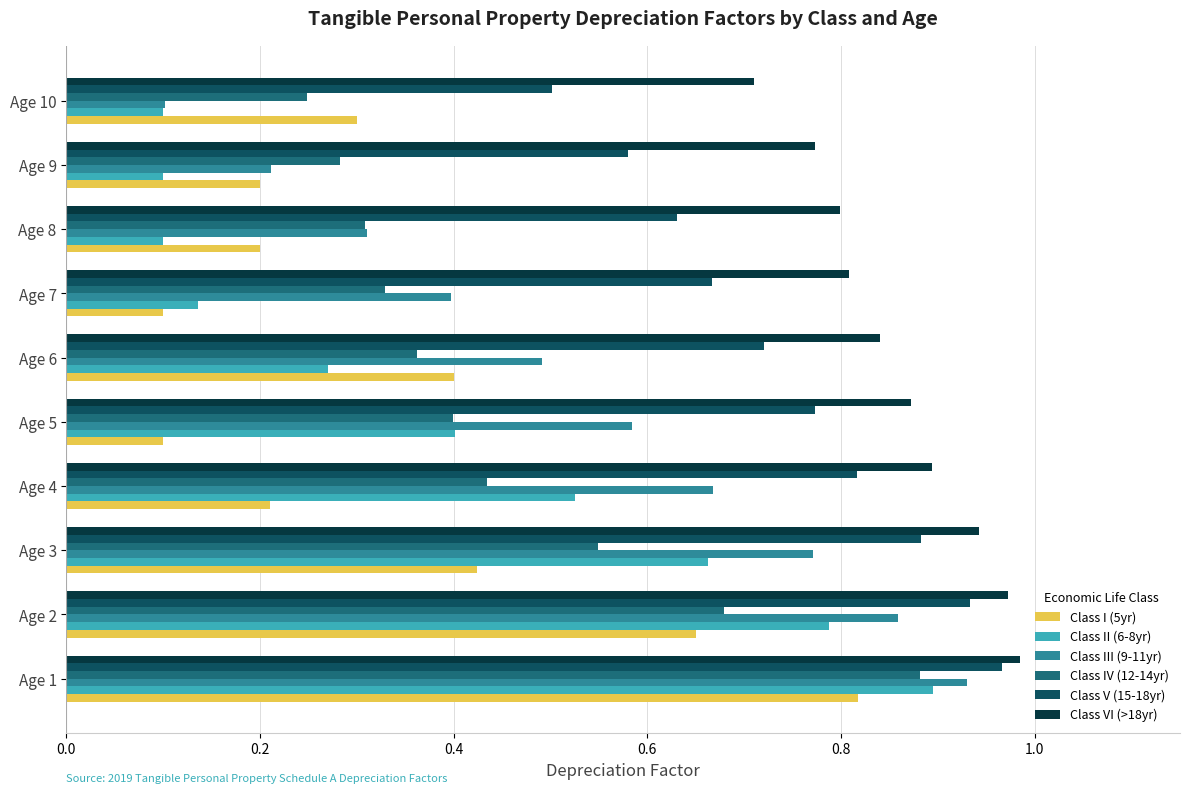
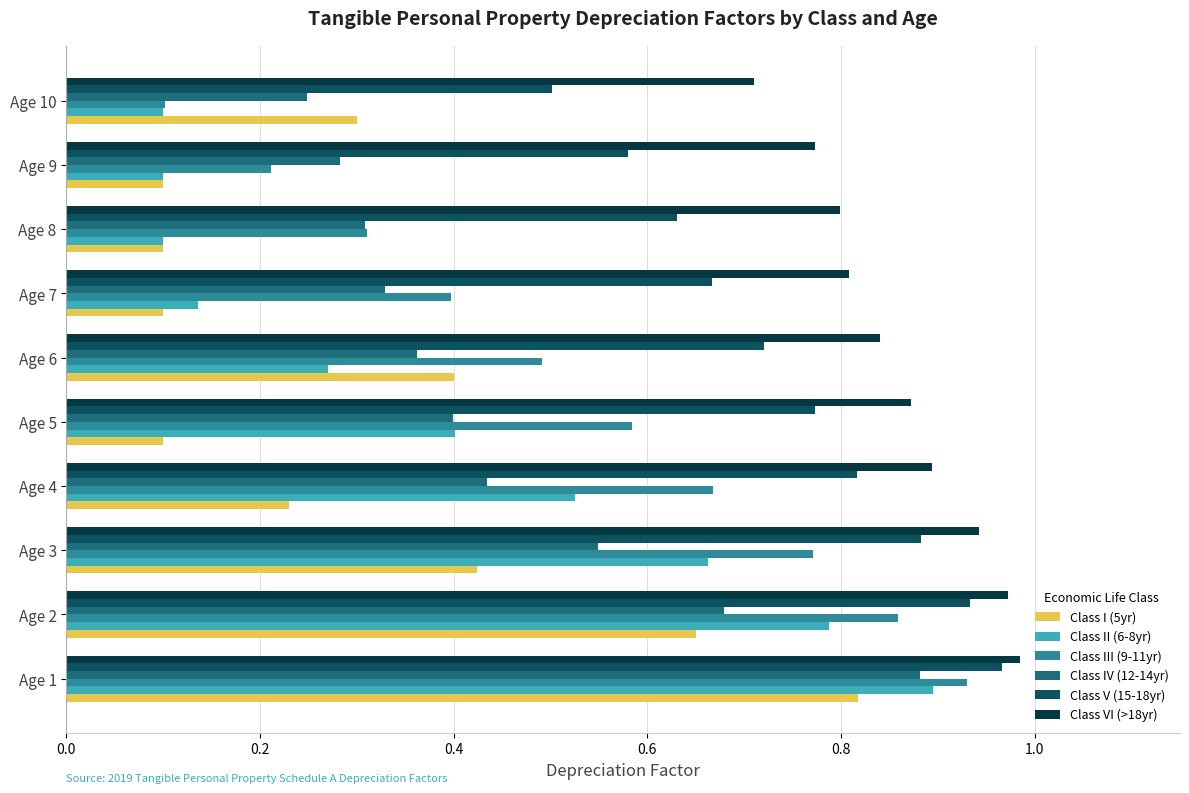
Class I (5yr), Age 9: 0.2 -> 0.1
Class I (5yr), Age 8: 0.2 -> 0.1
Class I (5yr), Age 4: 0.21 -> 0.23
